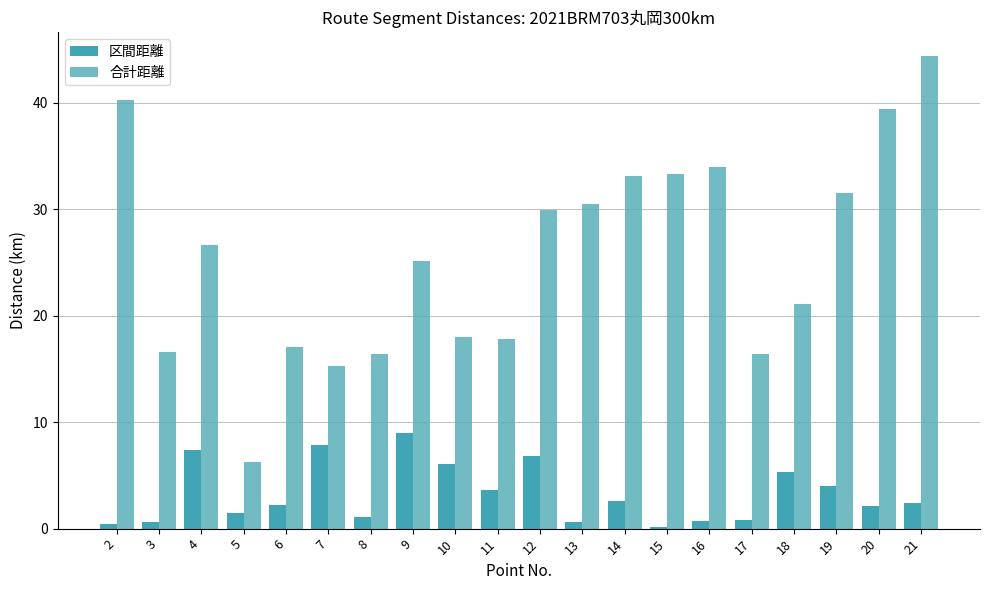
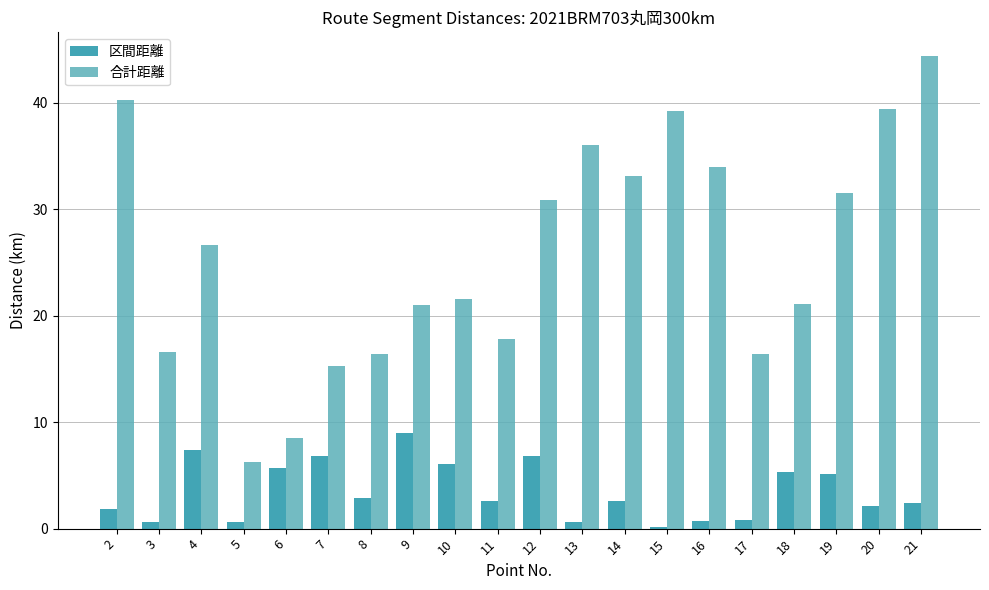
区間距離, 2: 0.4 -> 1.8
区間距離, 5: 1.5 -> 0.6
区間距離, 6: 2.2 -> 5.7
合計距離, 6: 17.1 -> 8.5
区間距離, 7: 7.9 -> 6.8
区間距離, 8: 1.1 -> 2.9
合計距離, 9: 25.1 -> 21.0
合計距離, 10: 18.0 -> 21.6
区間距離, 11: 3.6 -> 2.6
合計距離, 12: 29.9 -> 30.9
合計距離, 13: 30.5 -> 36.0
合計距離, 15: 33.3 -> 39.2
区間距離, 19: 4.0 -> 5.1
